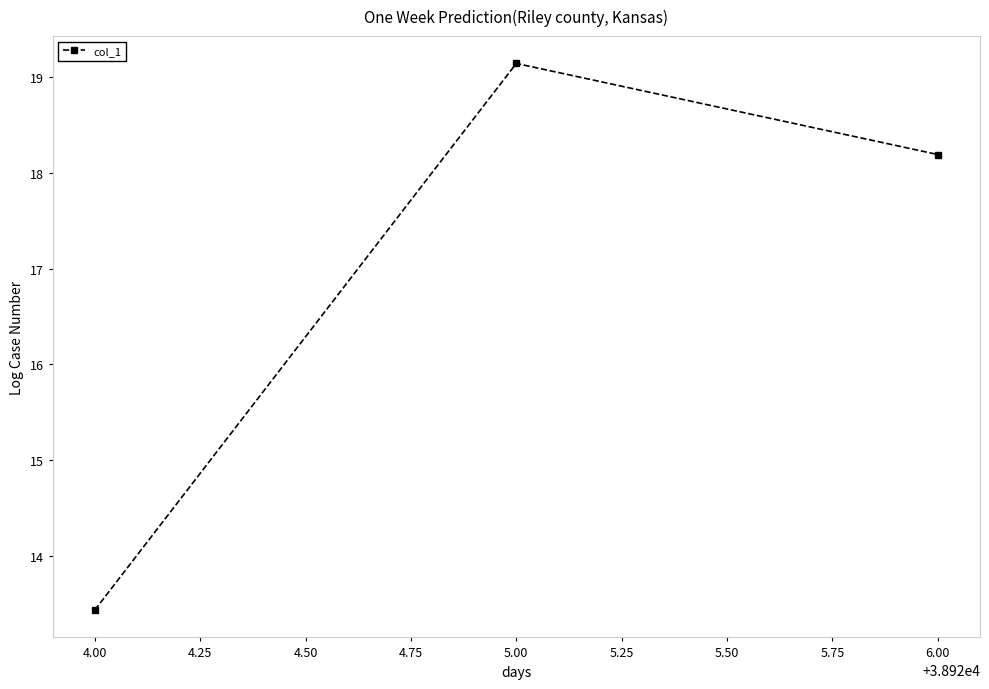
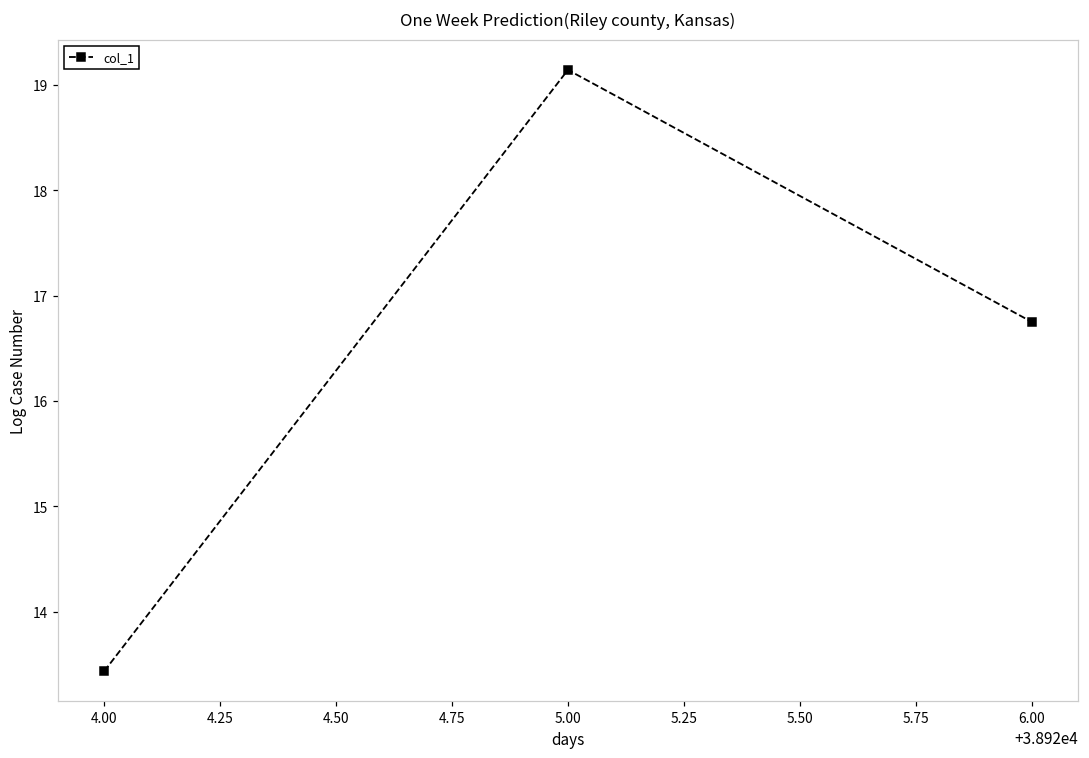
6.00: 18.2 -> 16.8
